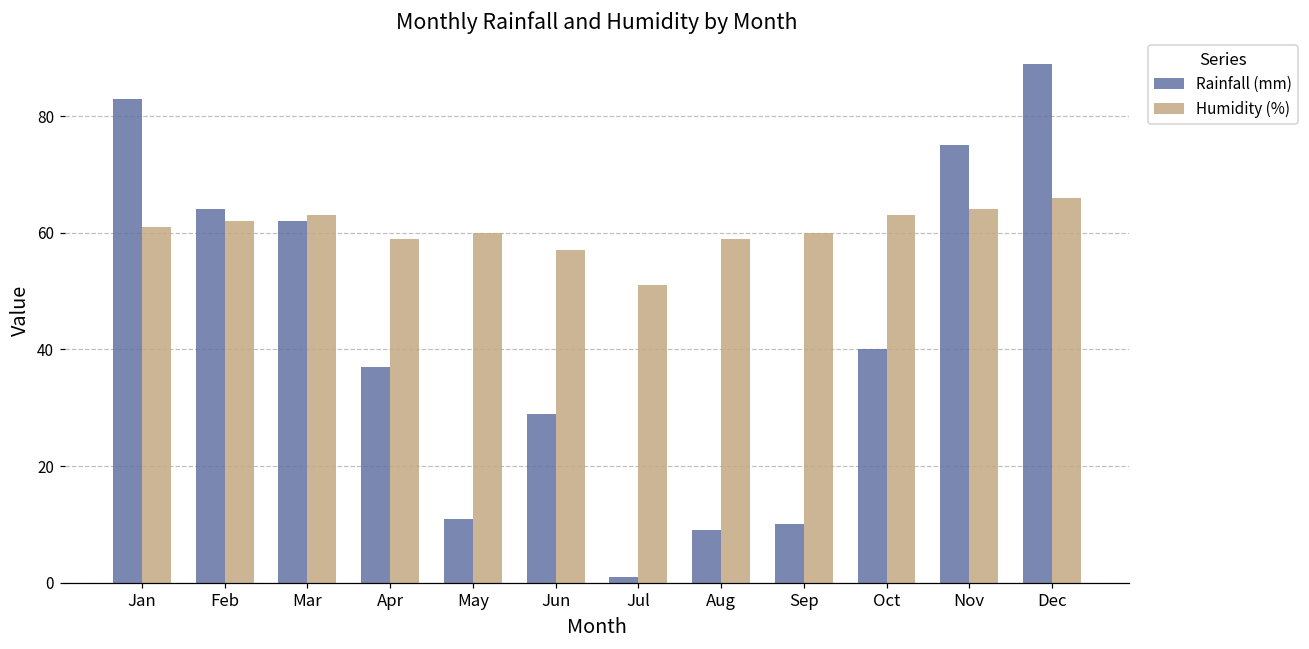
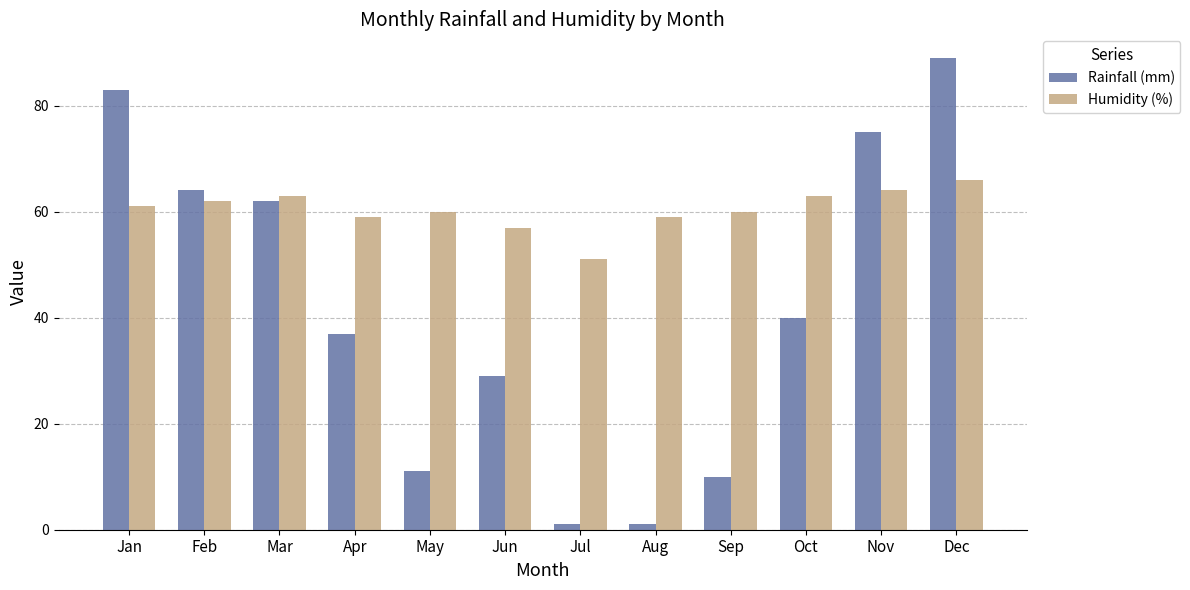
Rainfall (mm), Aug: 9 -> 1
